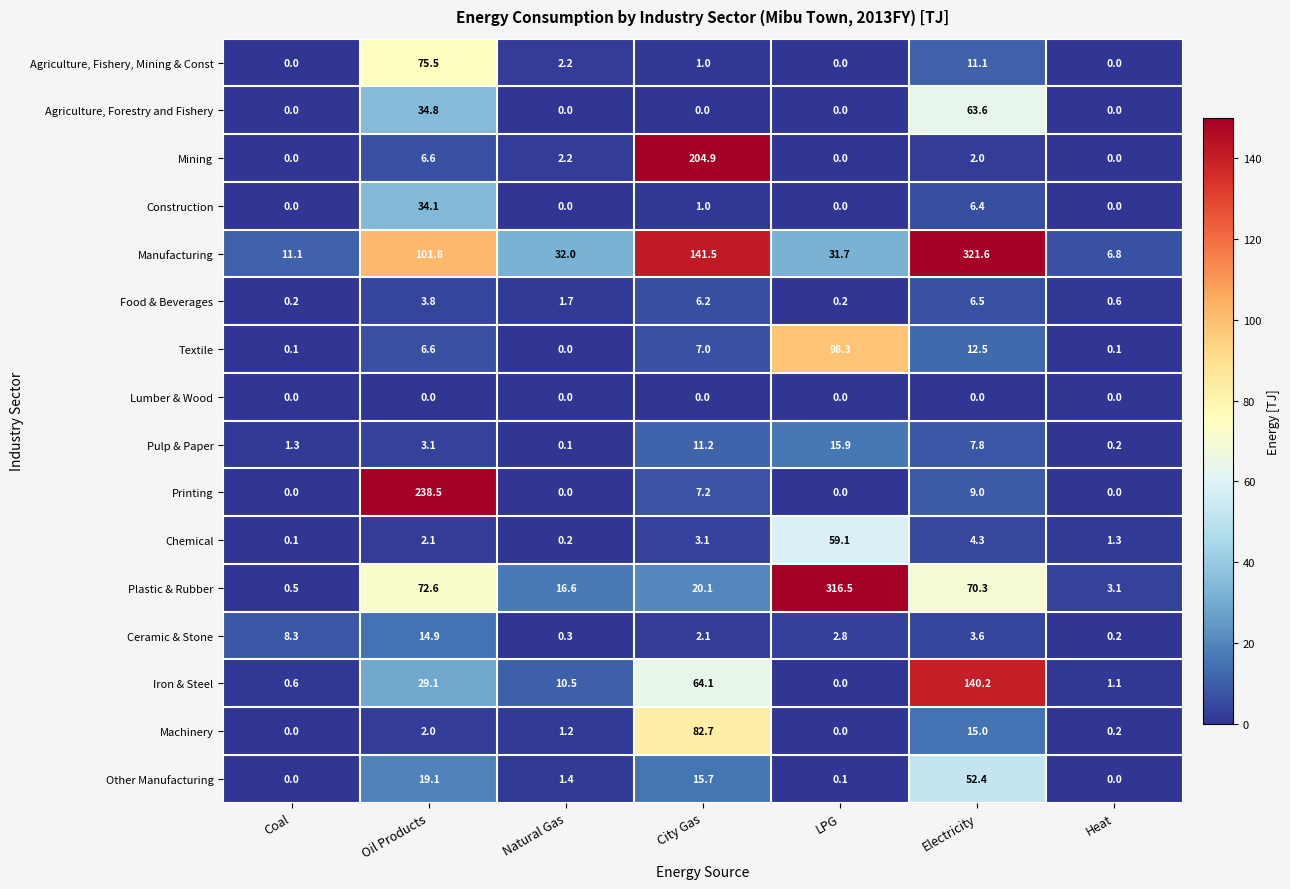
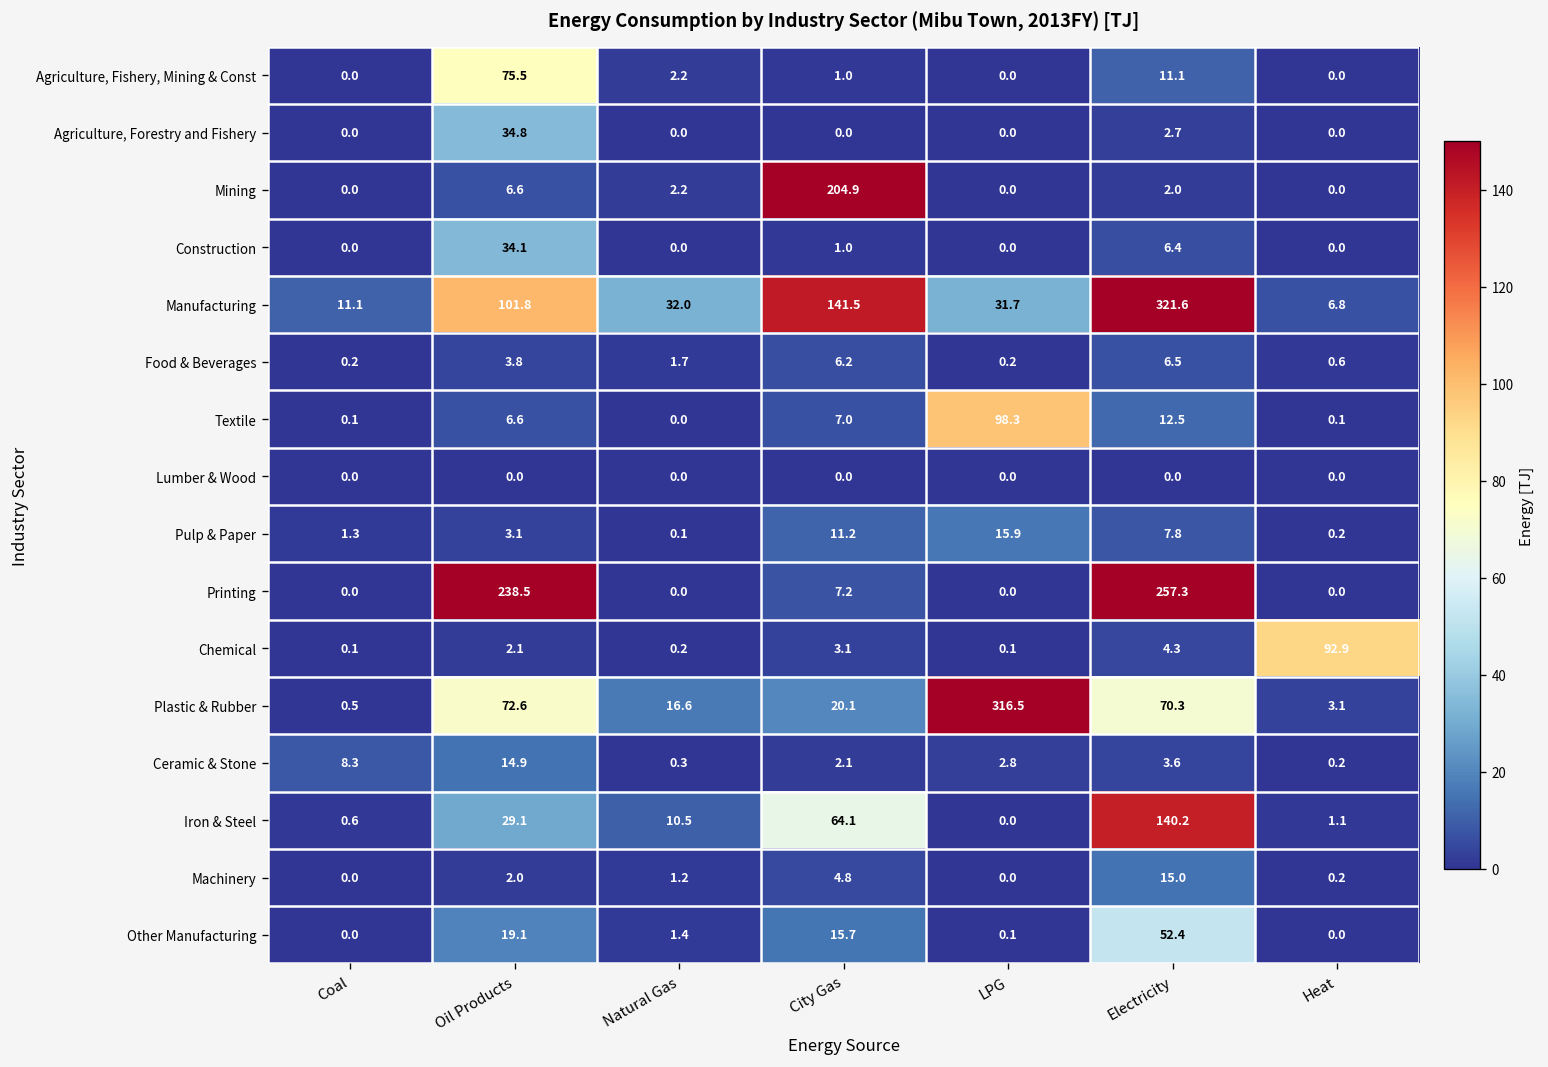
Agriculture, Forestry and Fishery, Electricity: 63.6 -> 2.7
Printing, Electricity: 9.0 -> 257.3
Chemical, LPG: 59.1 -> 0.1
Chemical, Heat: 1.3 -> 92.9
Machinery, City Gas: 82.7 -> 4.8
